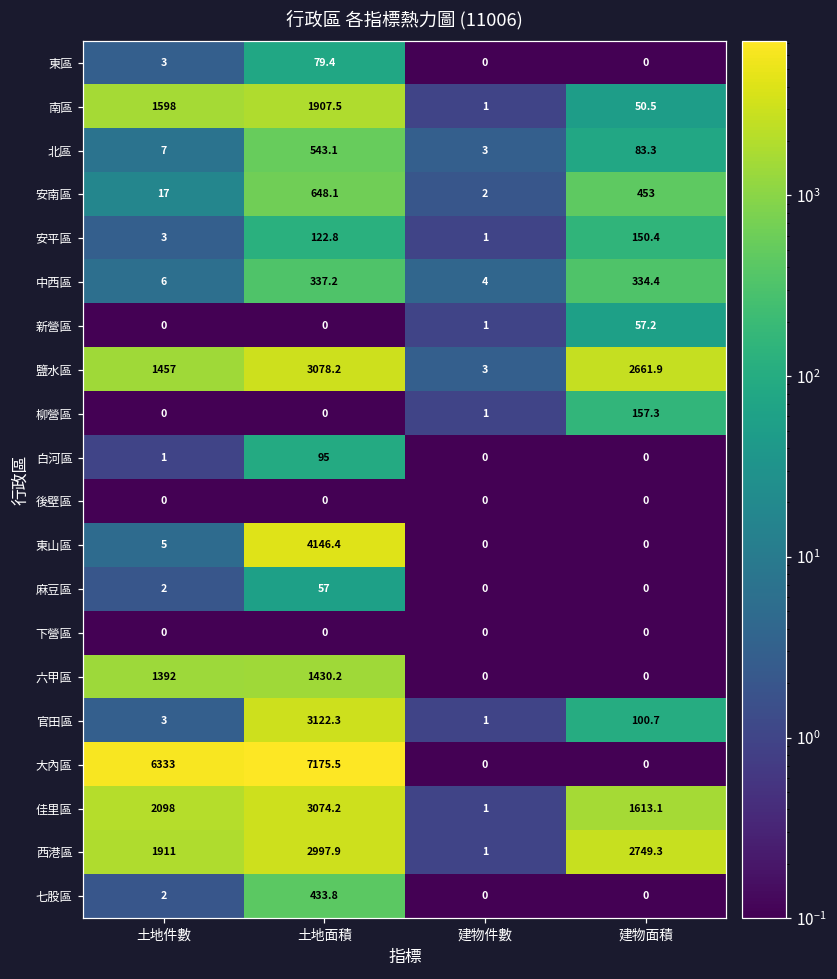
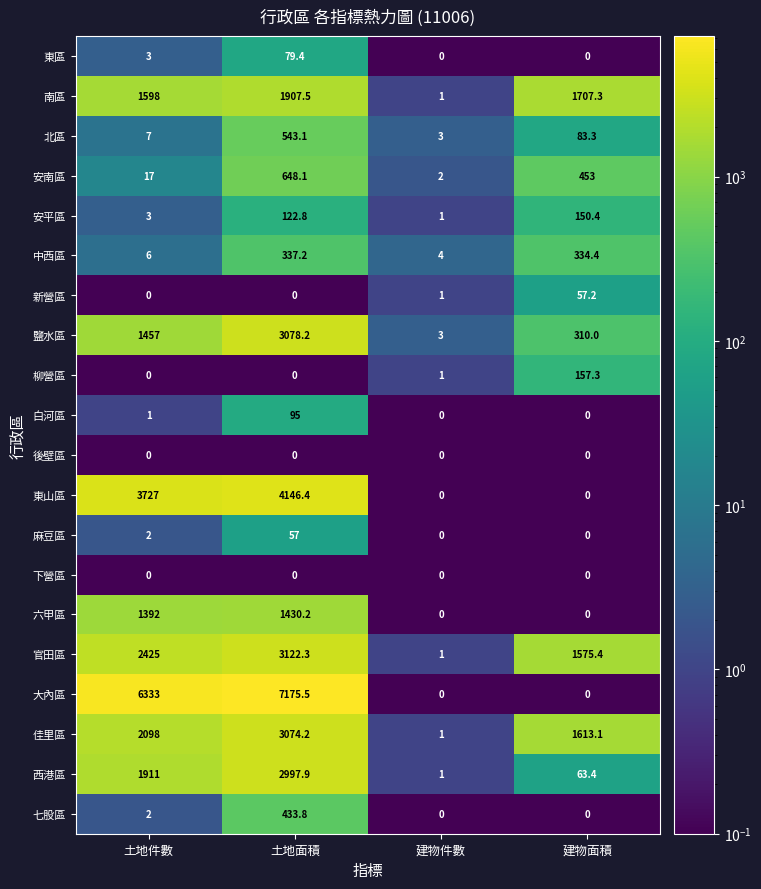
南區, 建物面積: 50.5 -> 1707.3
鹽水區, 建物面積: 2661.9 -> 310.0
東山區, 土地件數: 5 -> 3727
官田區, 土地件數: 3 -> 2425
官田區, 建物面積: 100.7 -> 1575.4
西港區, 建物面積: 2749.3 -> 63.4
